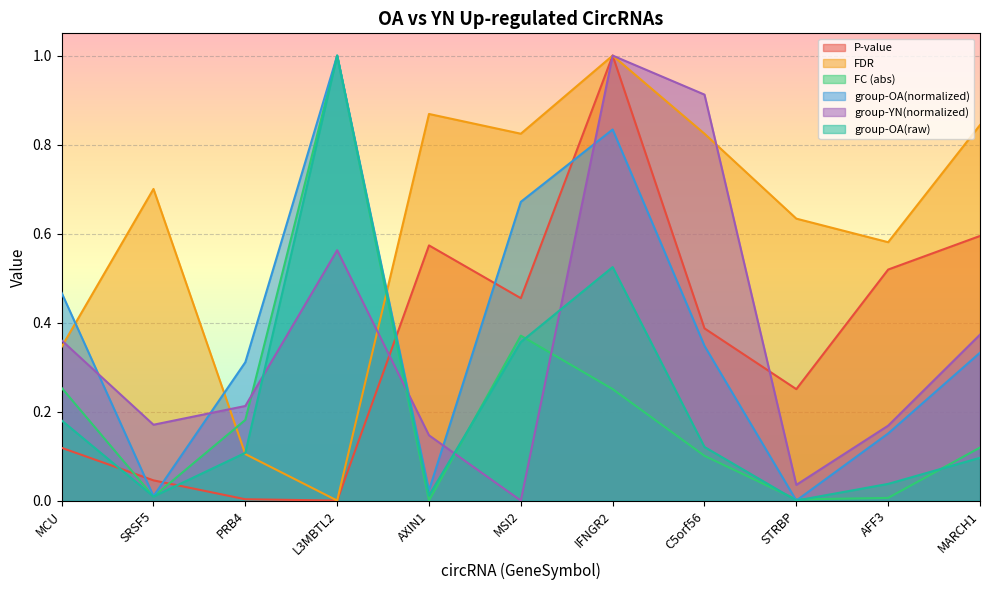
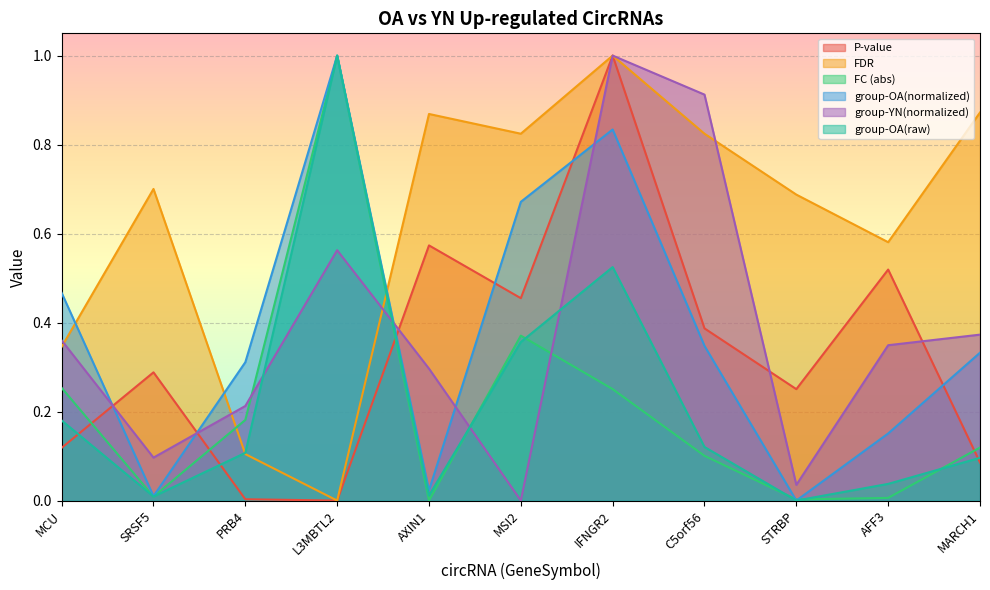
P-value, SRSF5: 0.05 -> 0.29
group-YN(normalized), SRSF5: 0.17 -> 0.10
group-YN(normalized), AXIN1: 0.15 -> 0.30
FDR, STRBP: 0.63 -> 0.69
group-YN(normalized), AFF3: 0.17 -> 0.35
P-value, MARCH1: 0.59 -> 0.09
FDR, MARCH1: 0.84 -> 0.87
